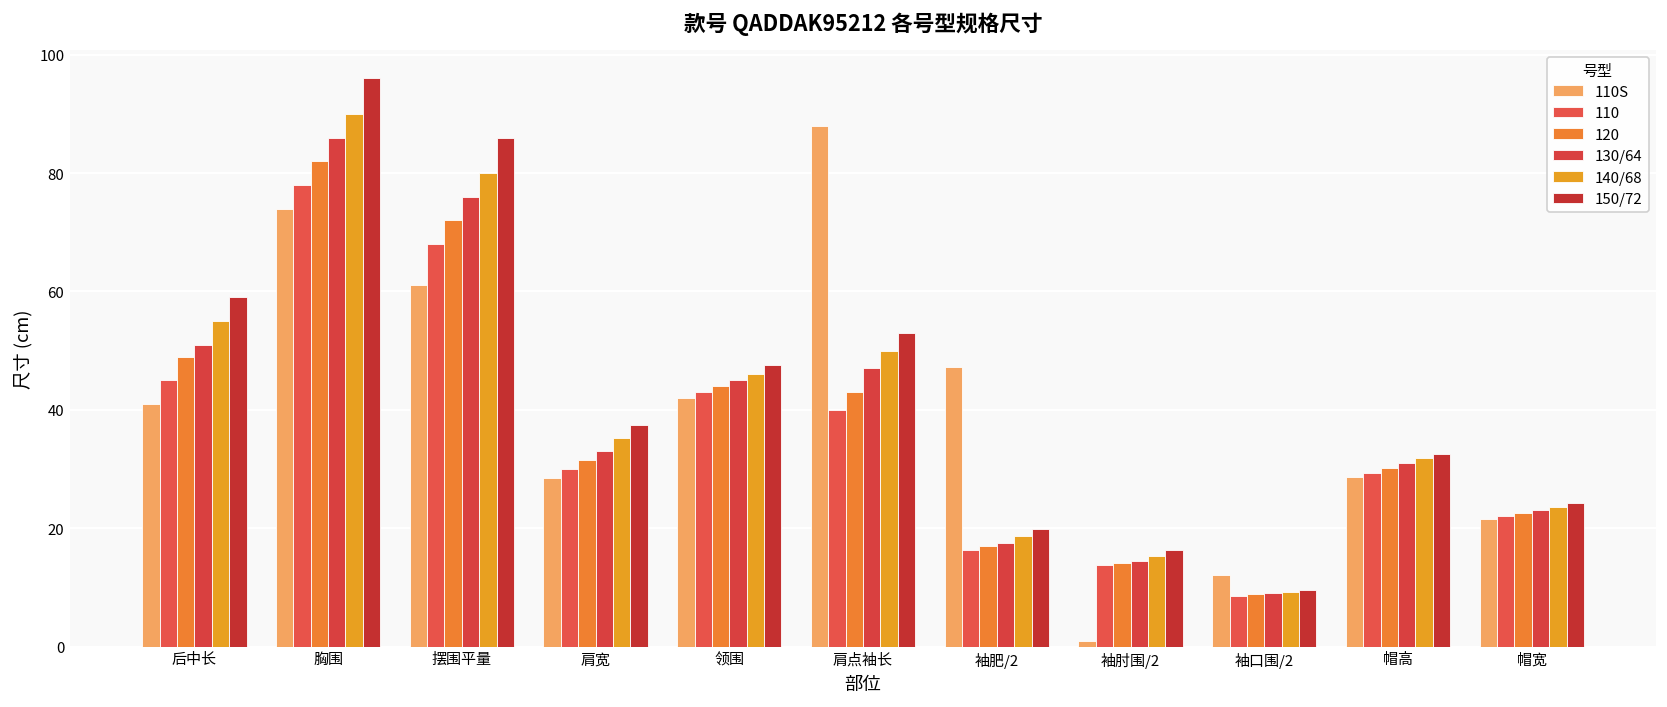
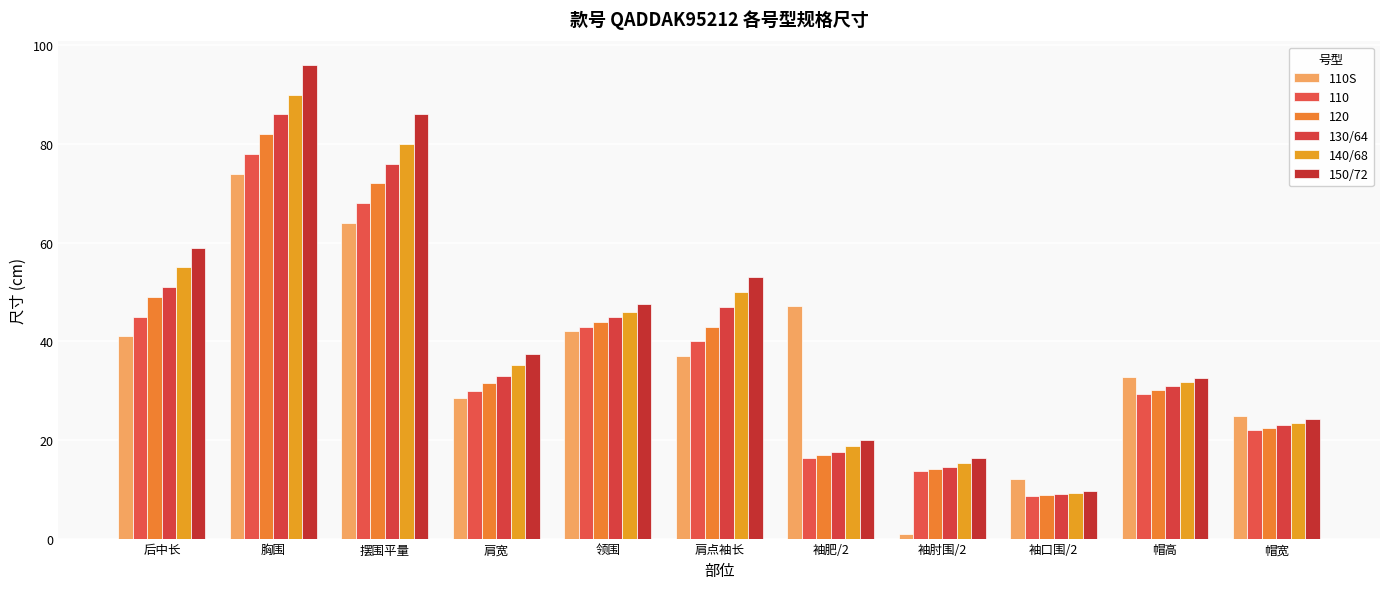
110S, 摆围平量: 61 -> 64
110S, 肩点袖长: 88 -> 37
110S, 帽高: 29 -> 33
110S, 帽宽: 22 -> 25
